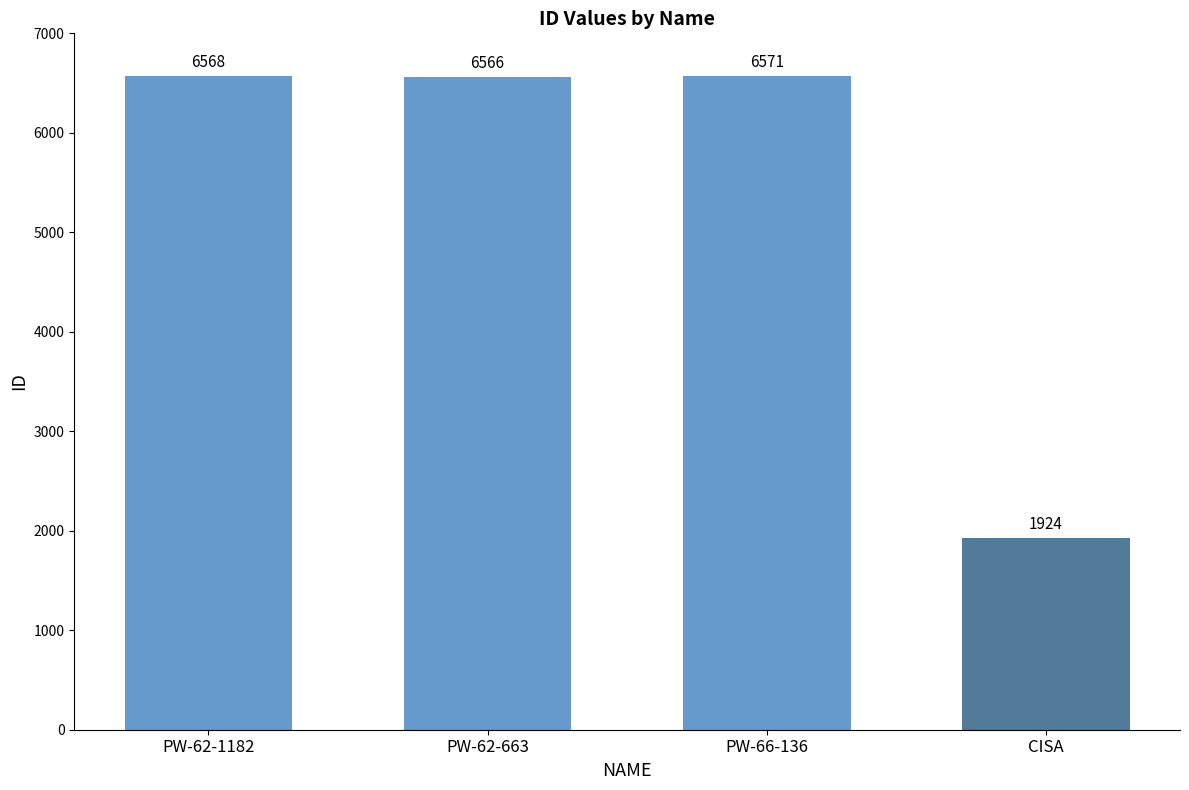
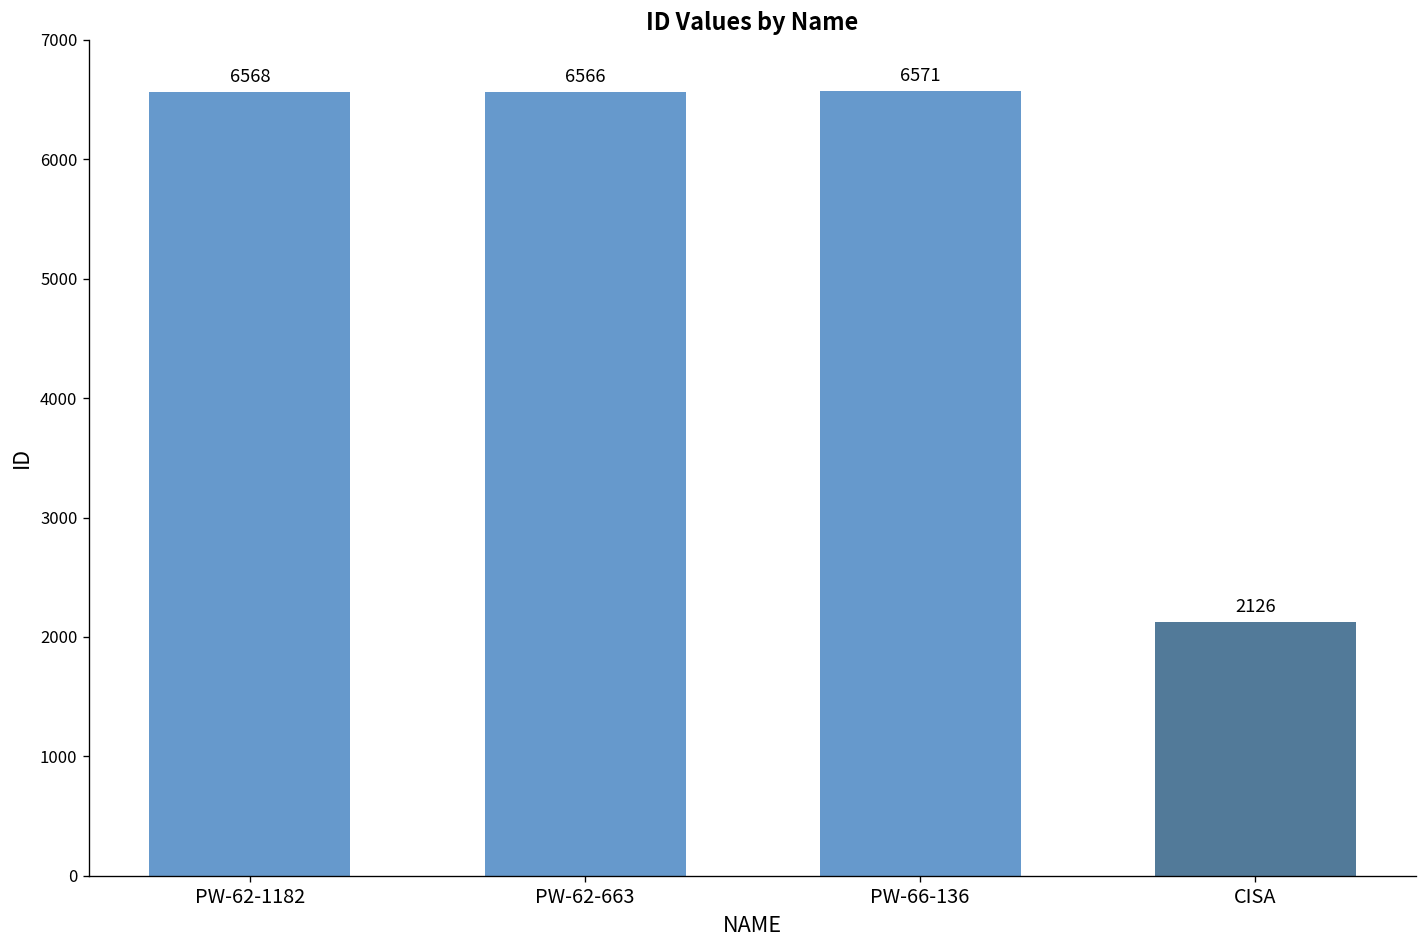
CISA: 1924 -> 2126
